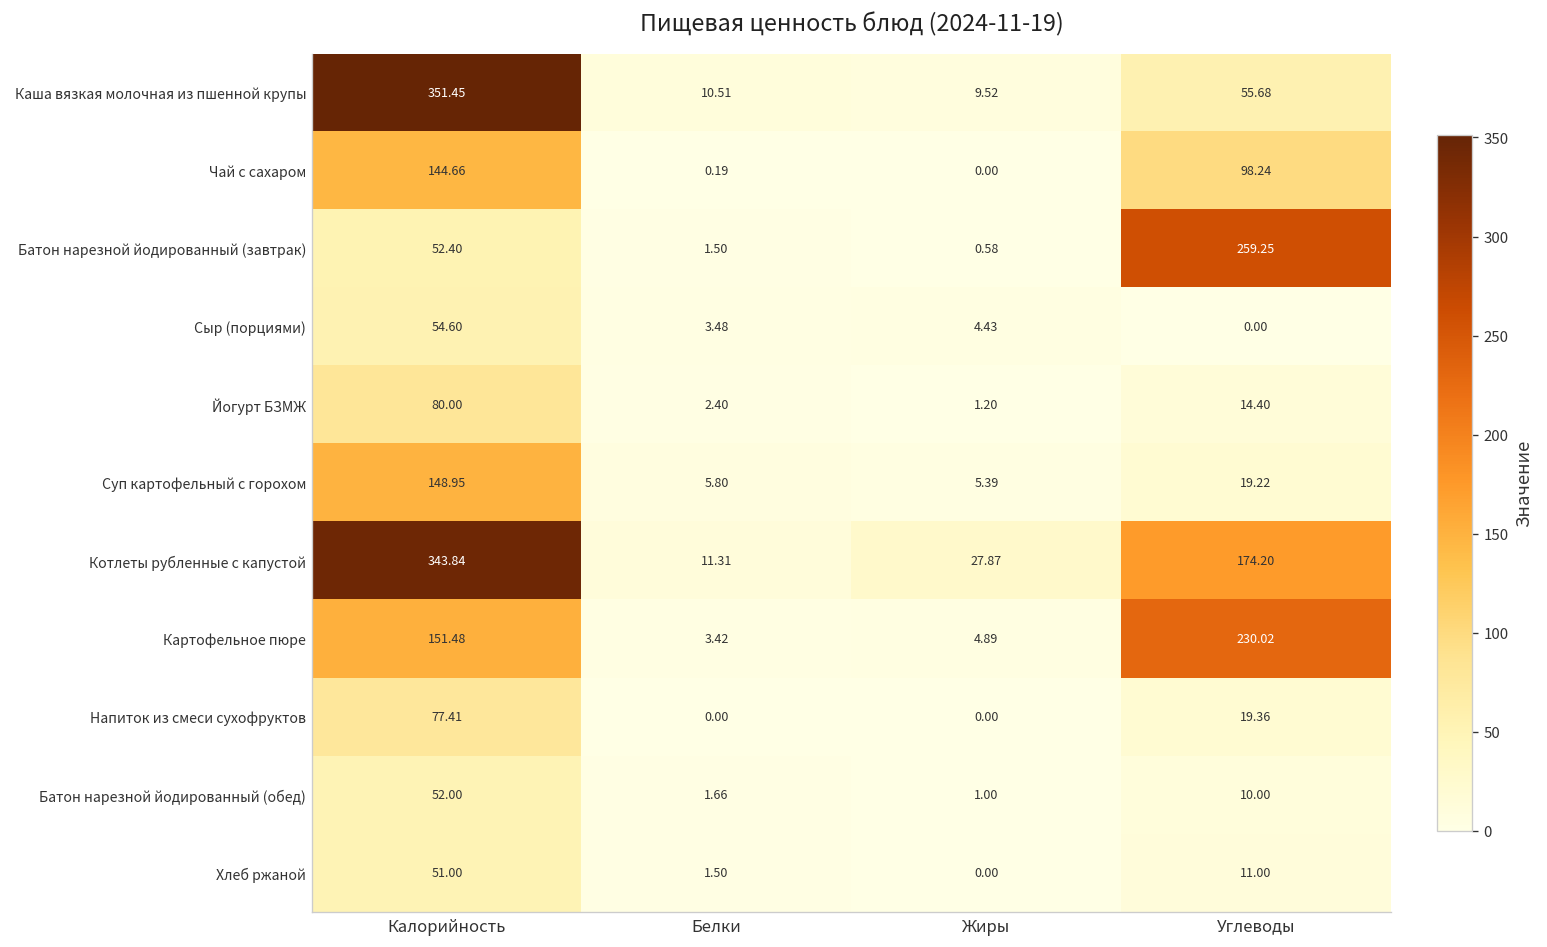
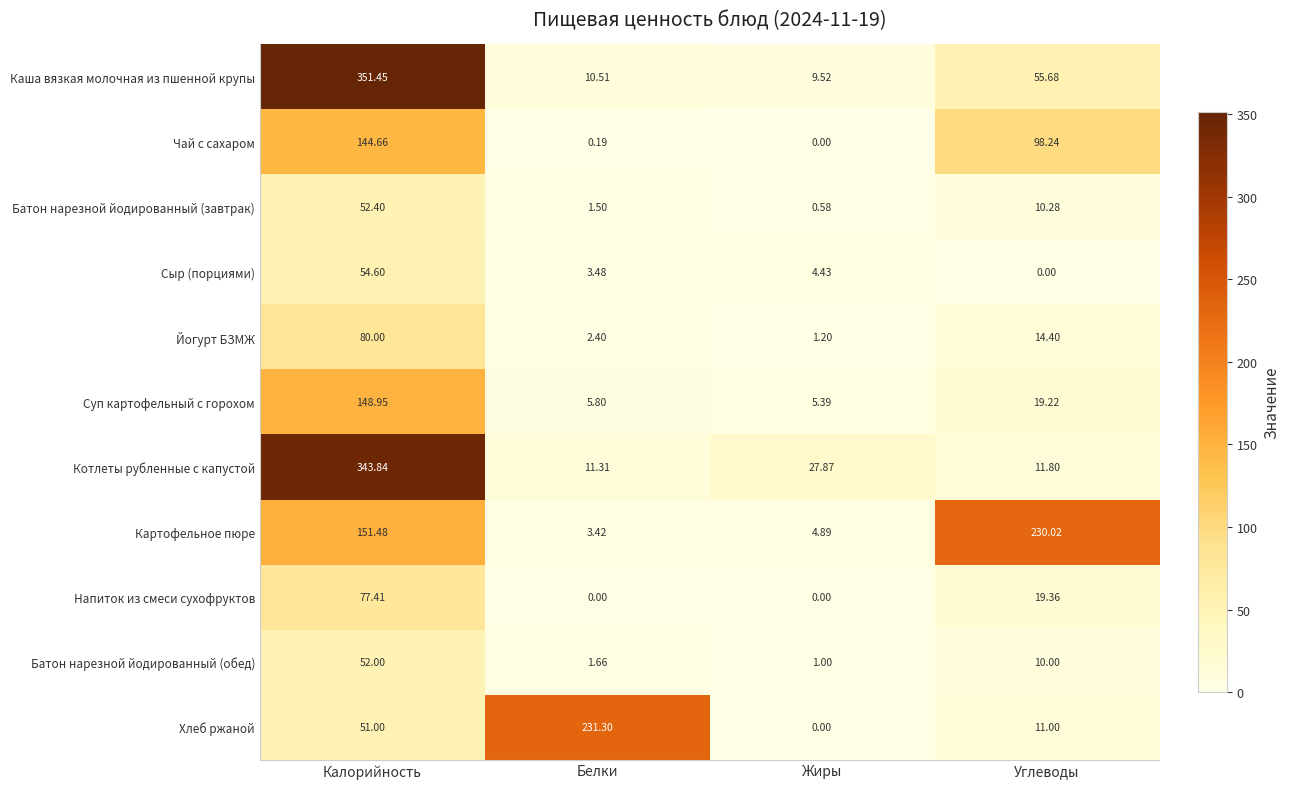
Батон нарезной йодированный (завтрак), Углеводы: 259.25 -> 10.28
Котлеты рубленные с капустой, Углеводы: 174.20 -> 11.80
Хлеб ржаной, Белки: 1.50 -> 231.30
